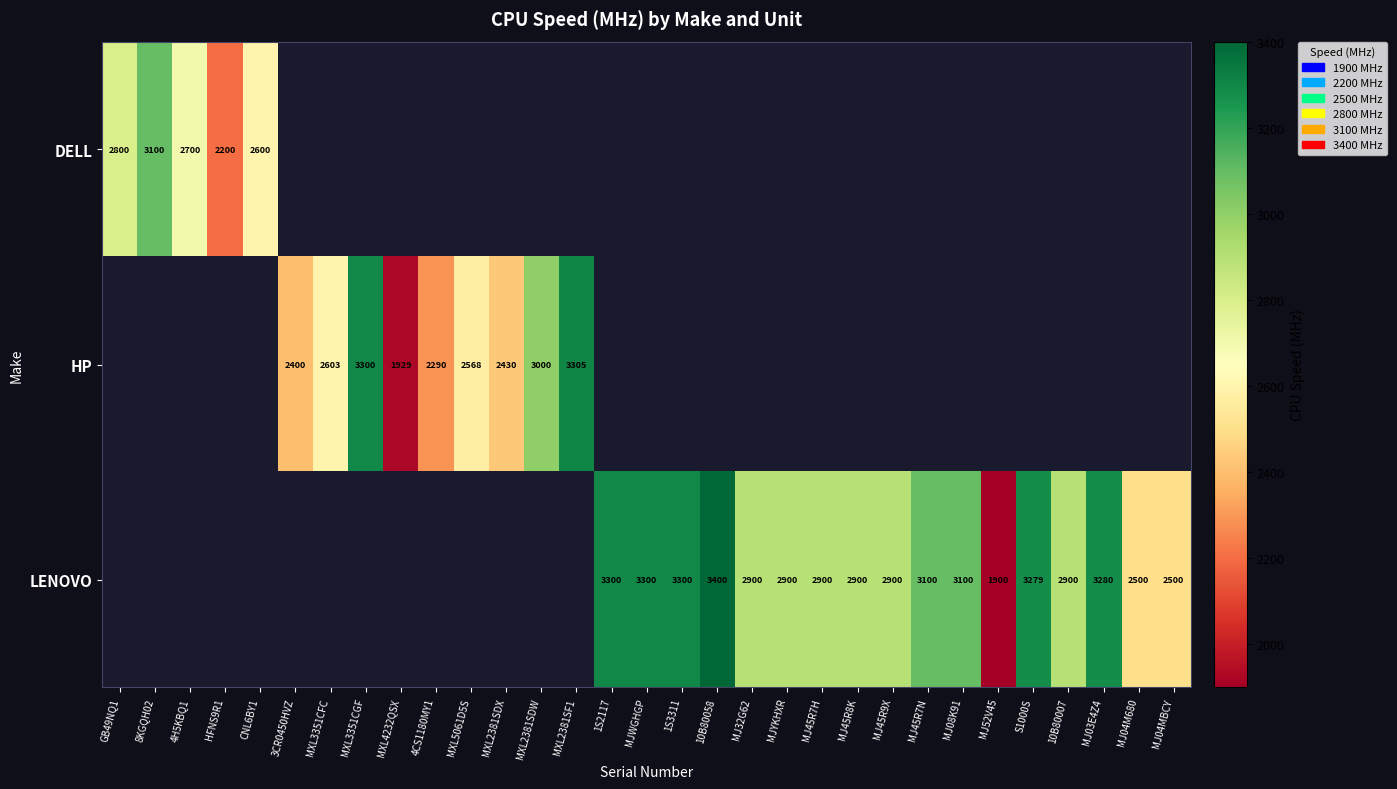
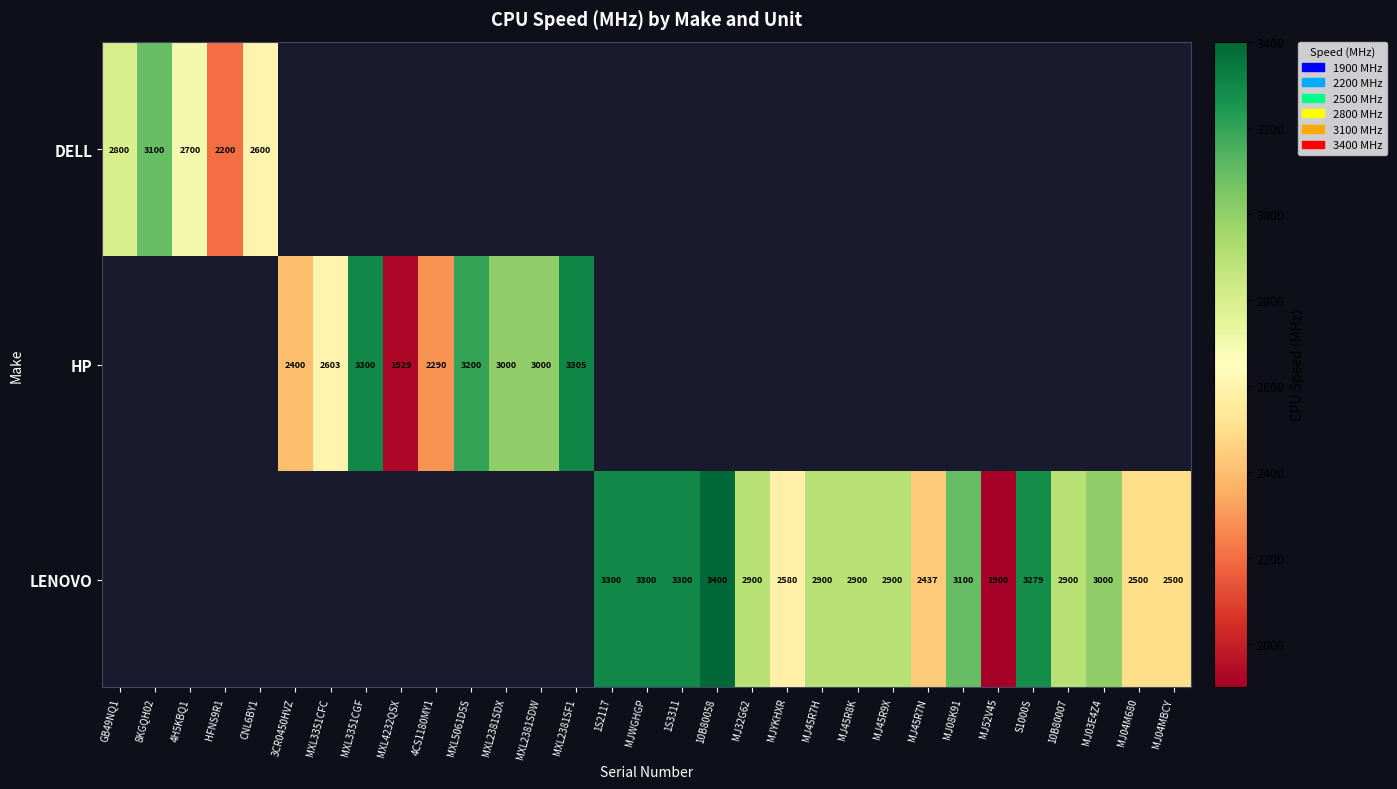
HP, MXL5061D5S: 2568 -> 3200
HP, MXL2381SDX: 2430 -> 3000
LENOVO, MJYKHXR: 2900 -> 2580
LENOVO, MJ45R7N: 3100 -> 2437
LENOVO, MJ03E4Z4: 3280 -> 3000
